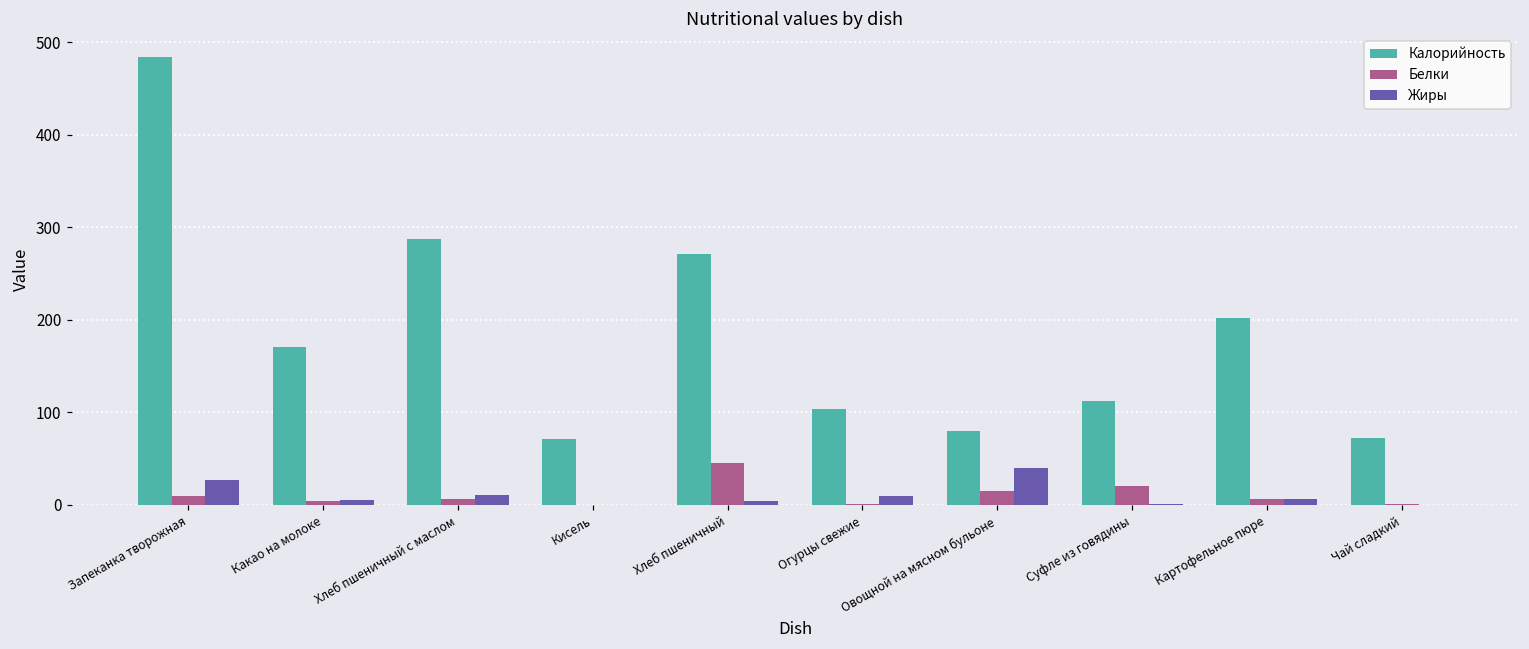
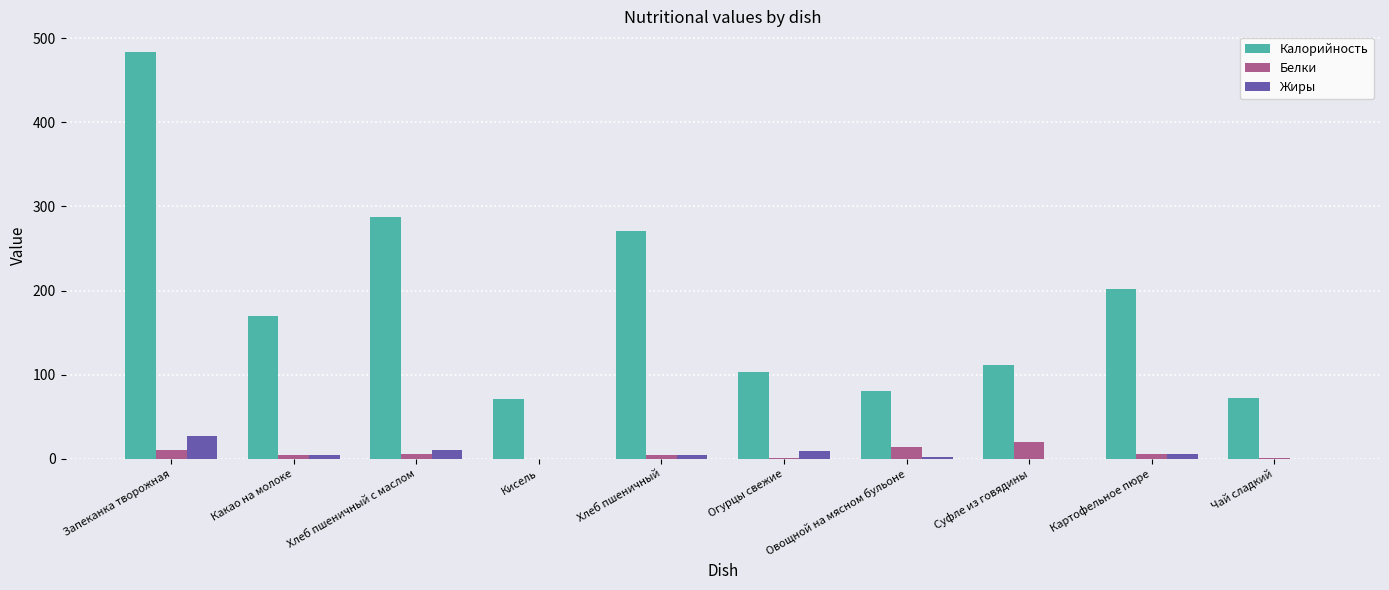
Белки, Хлеб пшеничный: 50 -> 0
Жиры, Овощной на мясном бульоне: 40 -> 0
